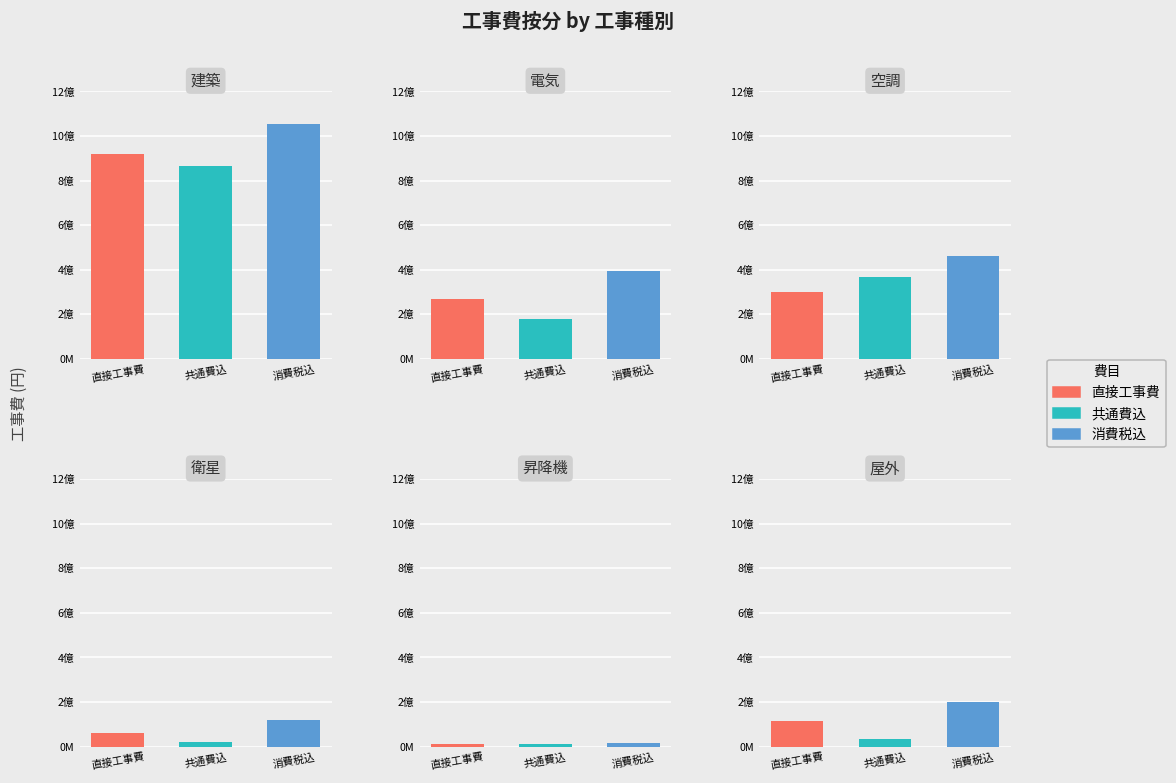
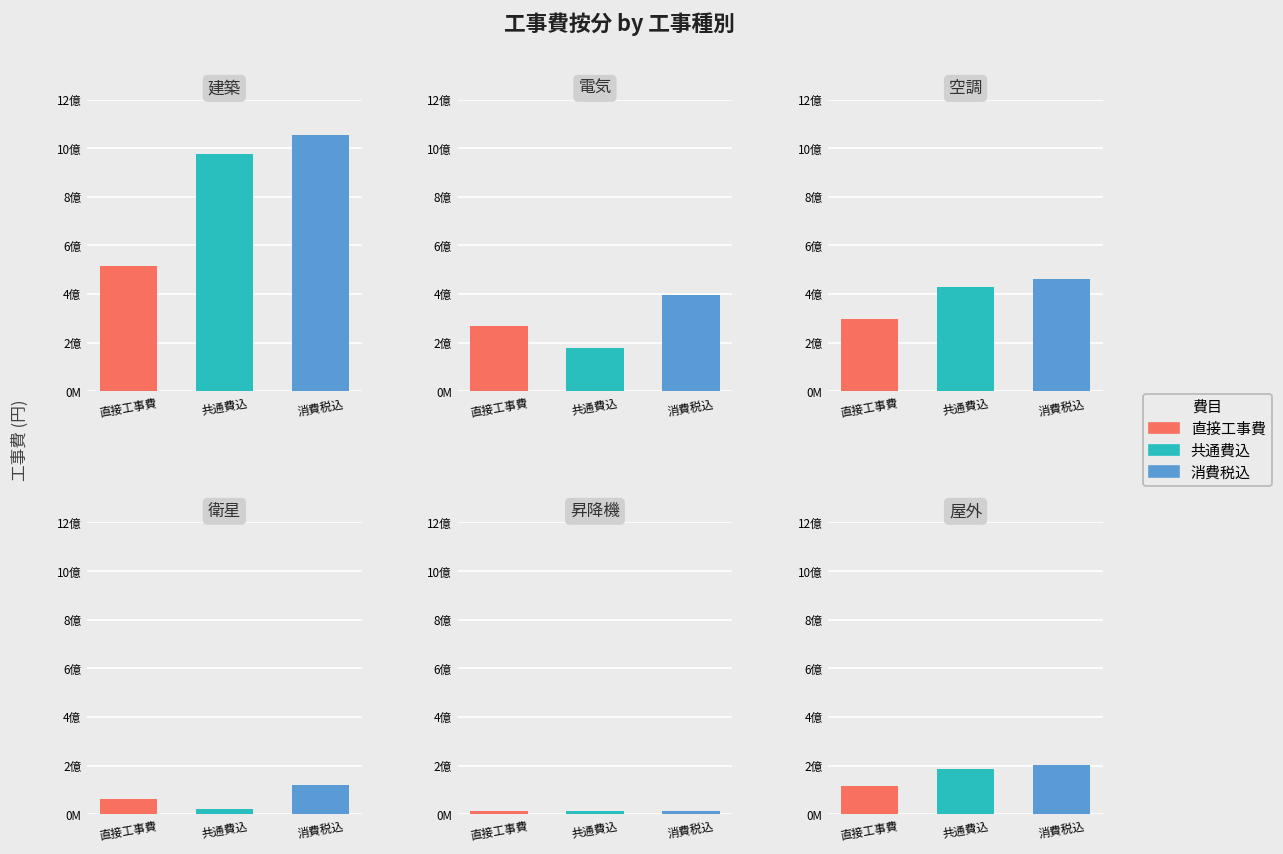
建築, 直接工事費: 9.2億 -> 5.2億
建築, 共通費込: 8.6億 -> 9.8億
空調, 共通費込: 3.7億 -> 4.3億
屋外, 共通費込: 0.4億 -> 1.9億
